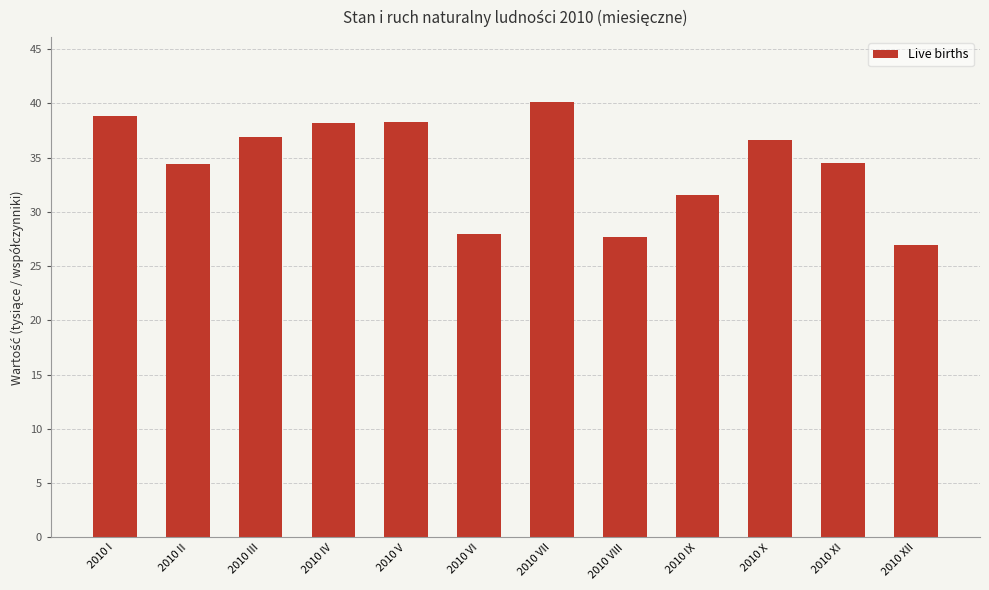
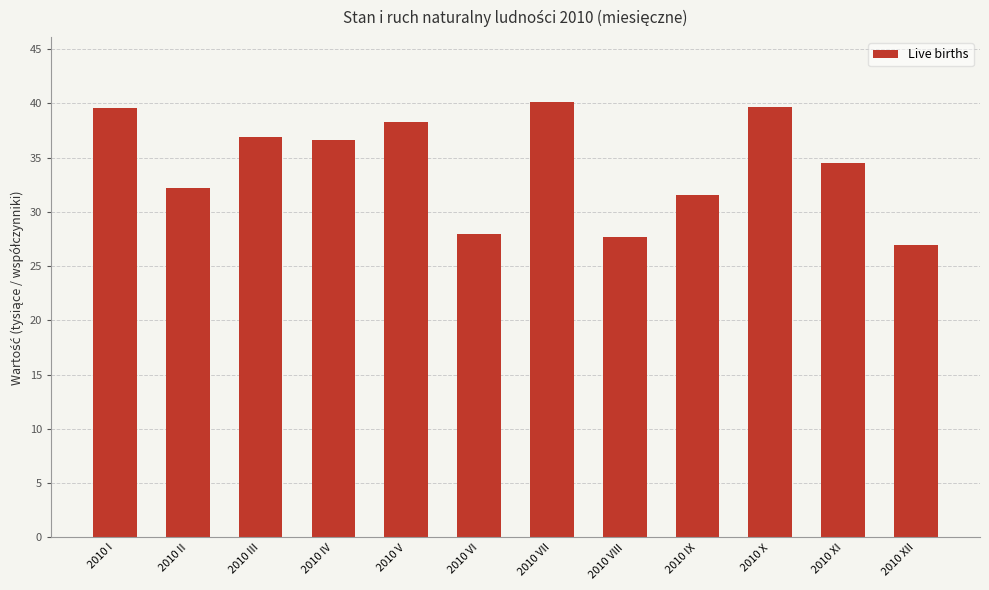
2010 I: 38.8 -> 39.6
2010 II: 34.4 -> 32.2
2010 IV: 38.2 -> 36.6
2010 X: 36.6 -> 39.7
